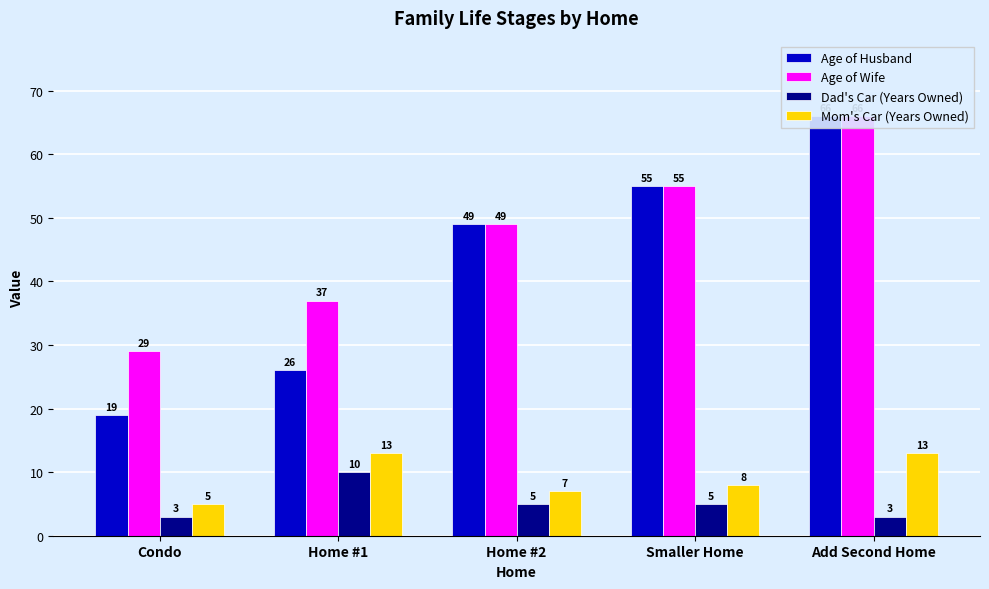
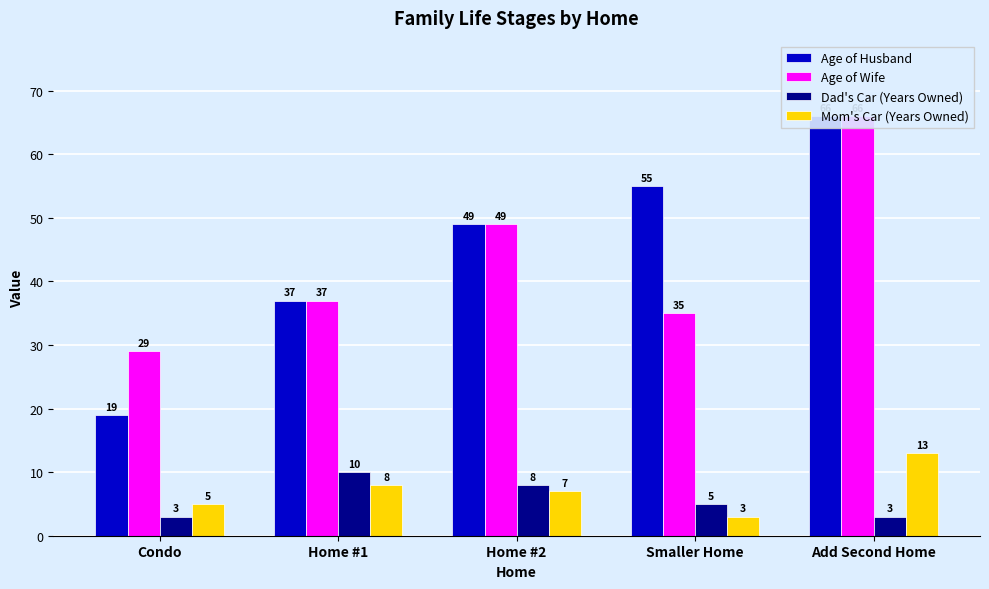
Age of Husband, Home #1: 26 -> 37
Mom's Car (Years Owned), Home #1: 13 -> 8
Dad's Car (Years Owned), Home #2: 5 -> 8
Age of Wife, Smaller Home: 55 -> 35
Mom's Car (Years Owned), Smaller Home: 8 -> 3
